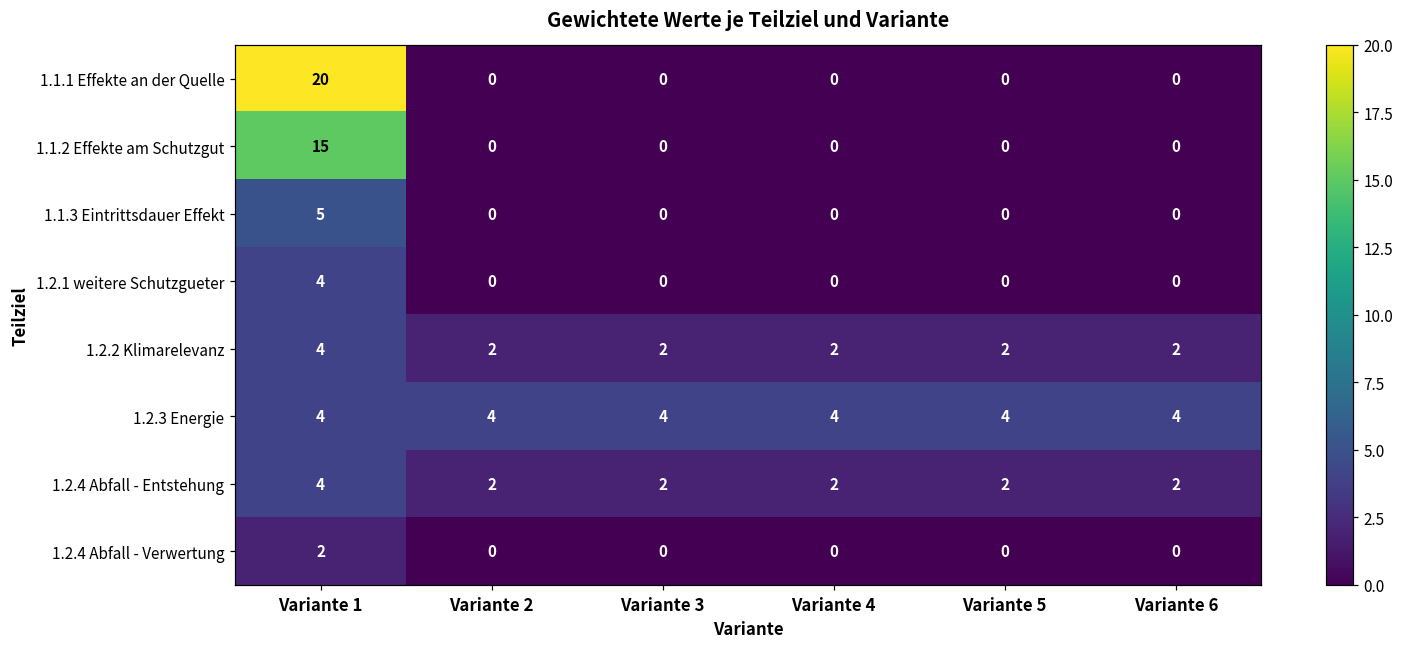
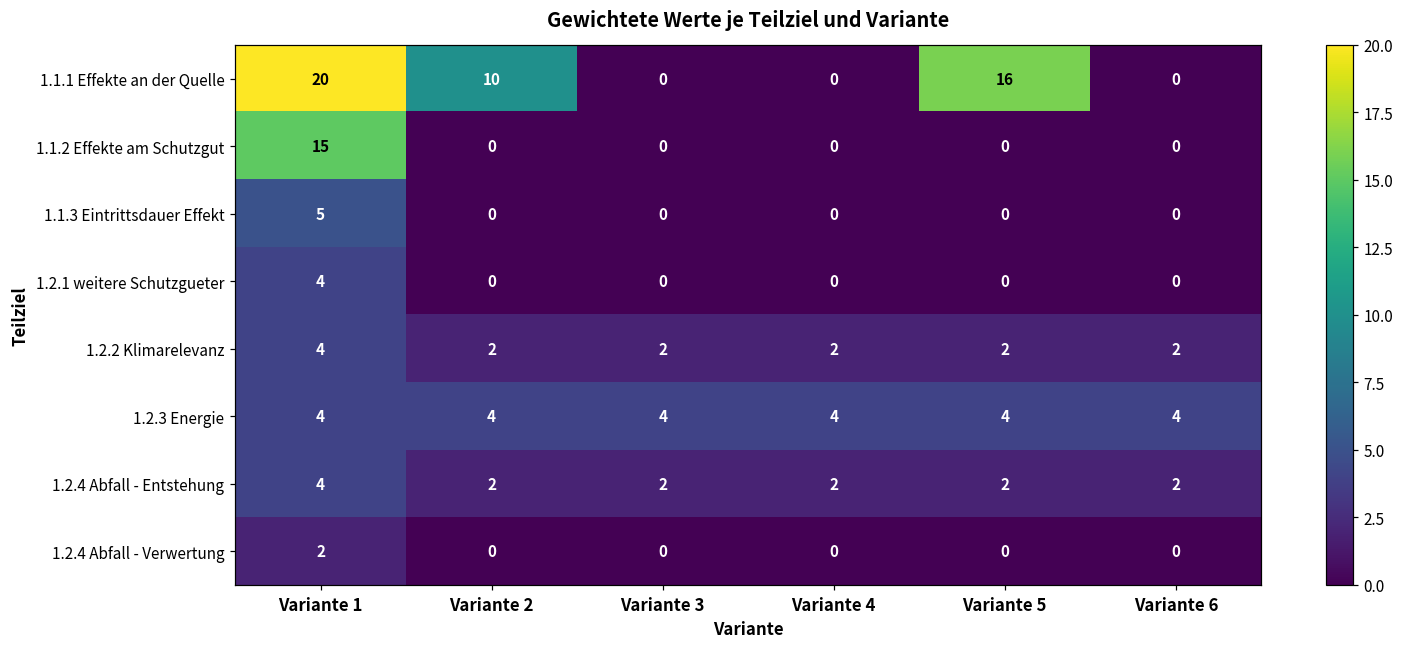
1.1.1 Effekte an der Quelle, Variante 2: 0 -> 10
1.1.1 Effekte an der Quelle, Variante 5: 0 -> 16
